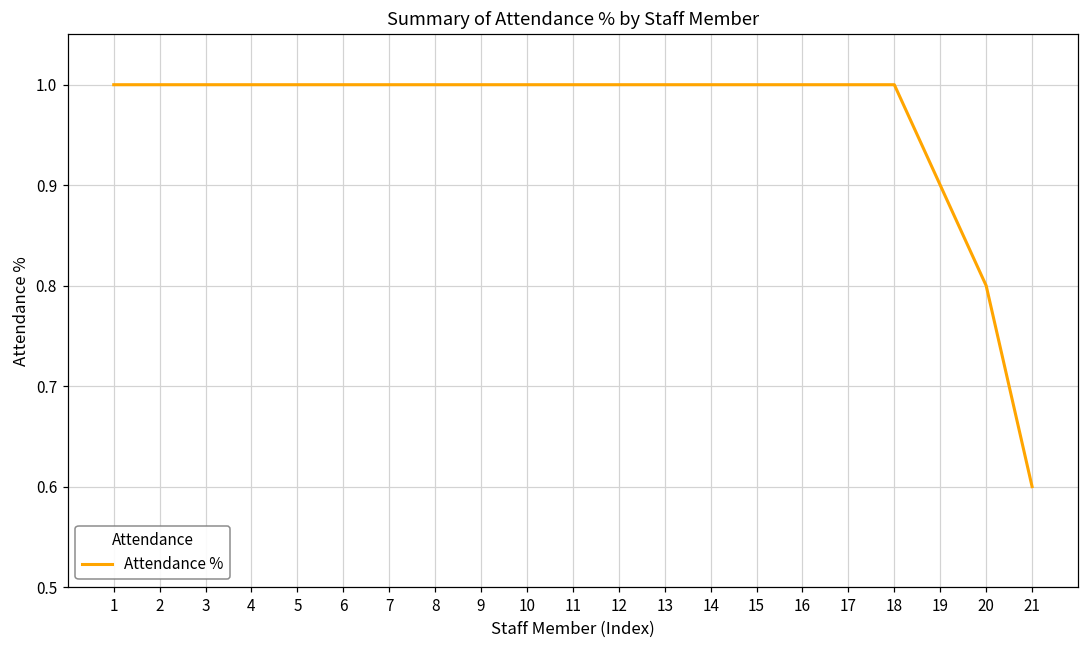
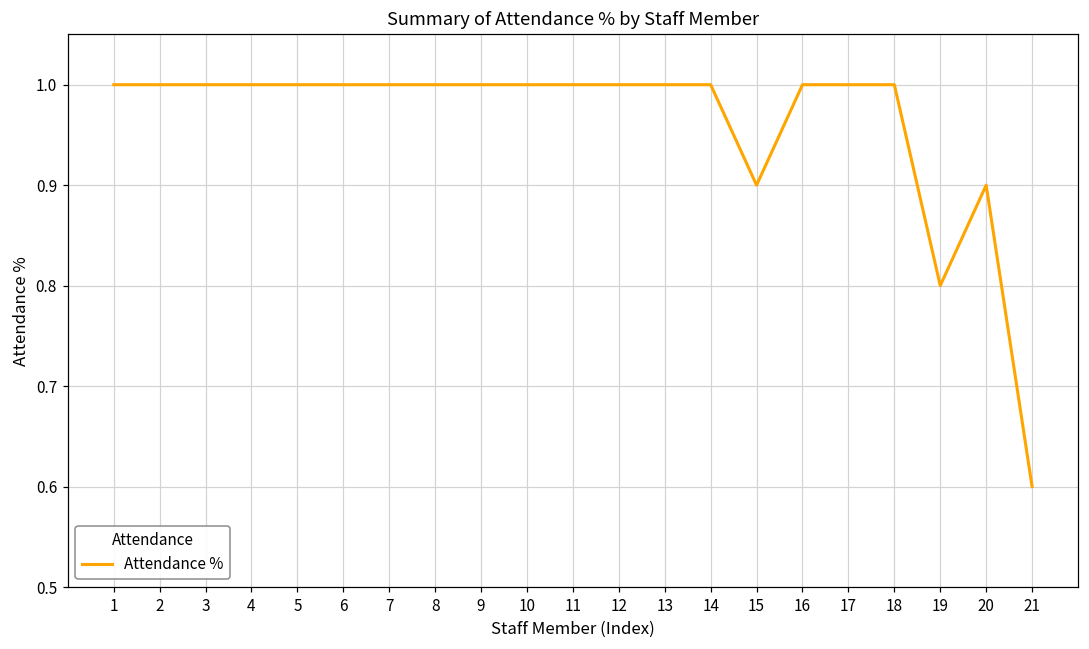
15: 1.0 -> 0.9
19: 0.9 -> 0.8
20: 0.8 -> 0.9
